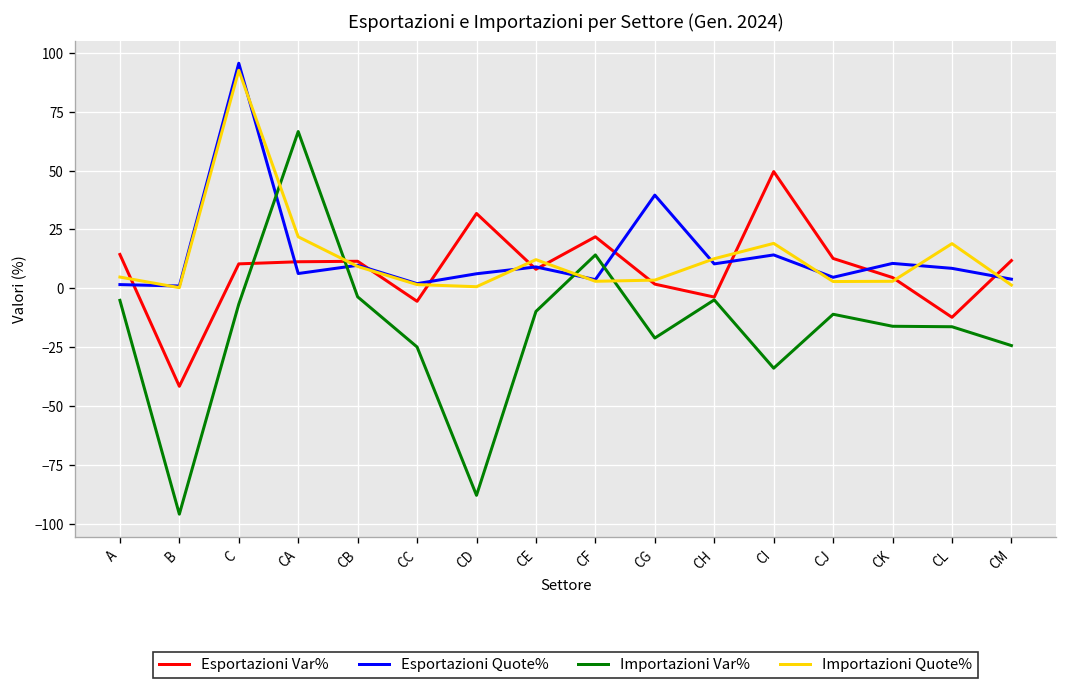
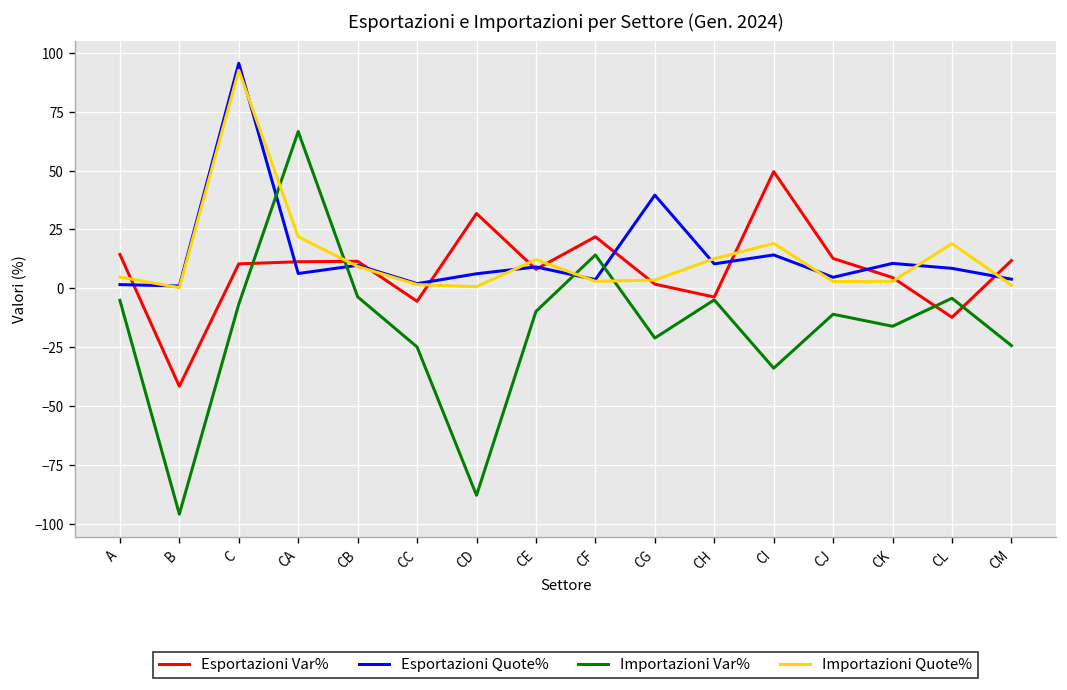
Importazioni Var%, CL: -16 -> -4
